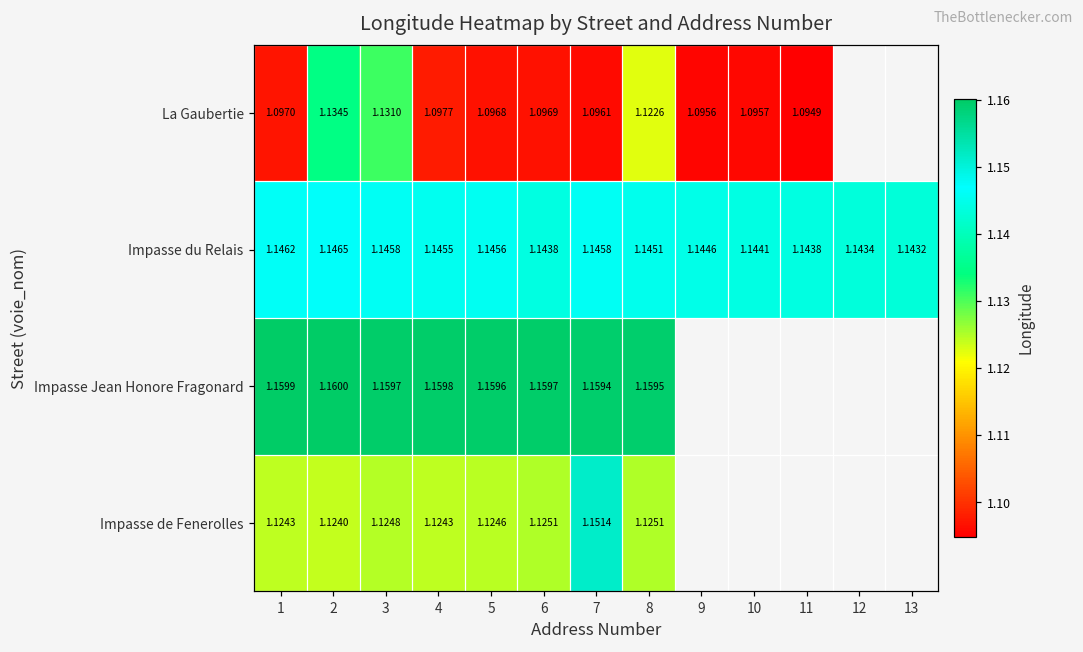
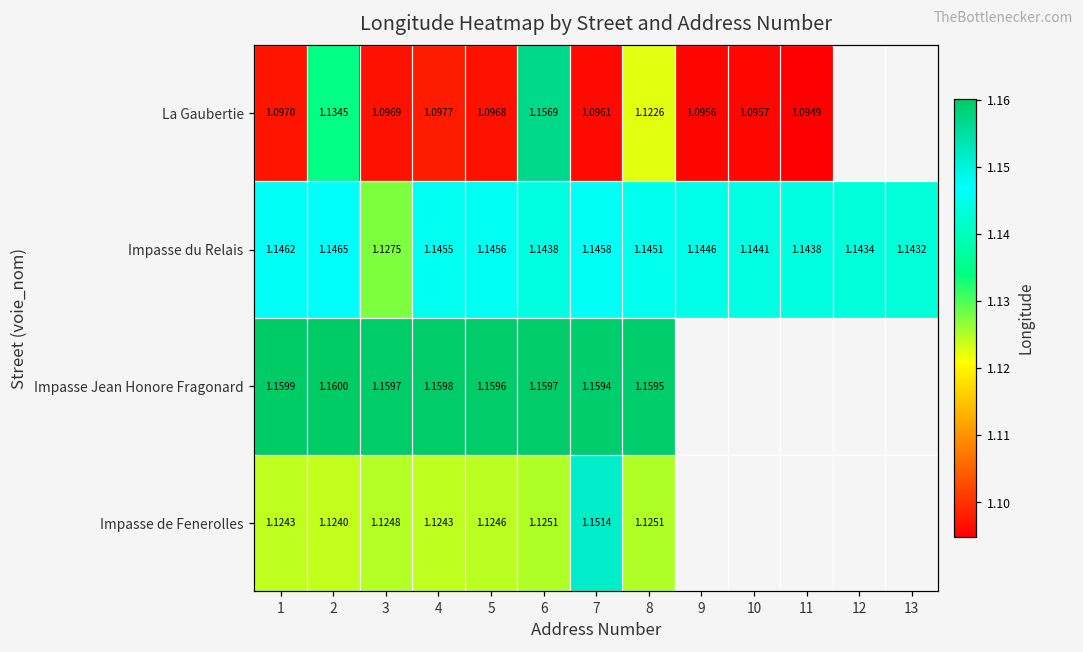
La Gaubertie, 3: 1.1310 -> 1.0969
La Gaubertie, 6: 1.0969 -> 1.1569
Impasse du Relais, 3: 1.1458 -> 1.1275
